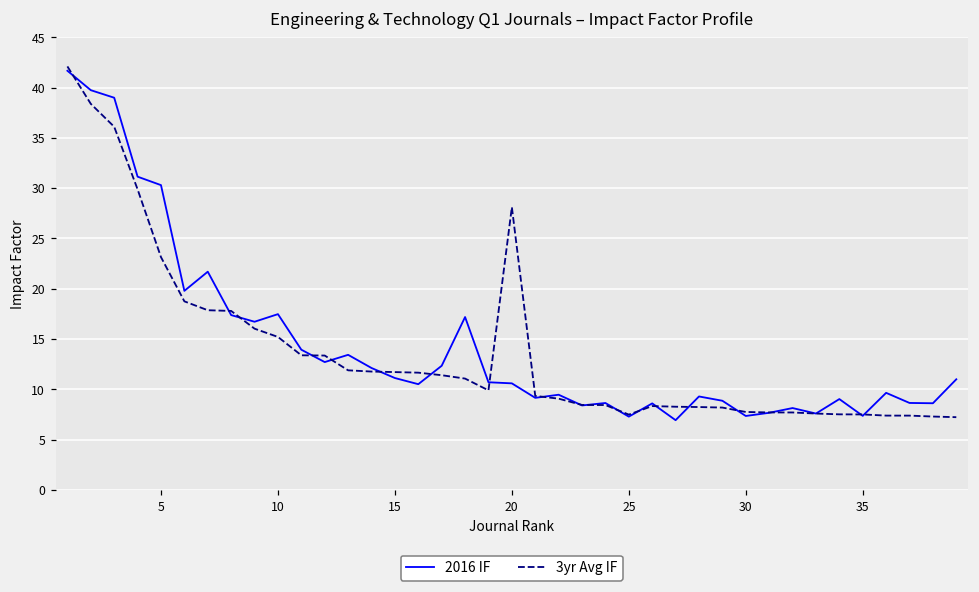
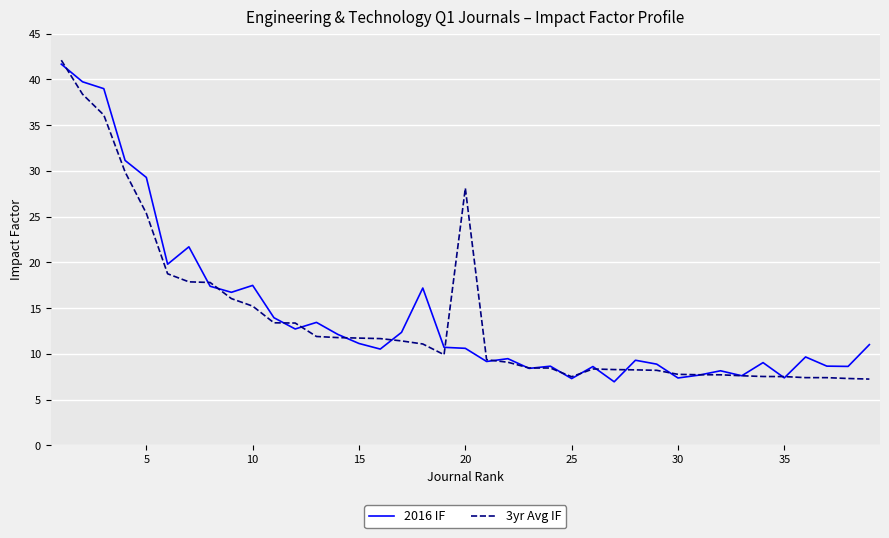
2016 IF, 5: 30 -> 29
3yr Avg IF, 5: 23 -> 25
